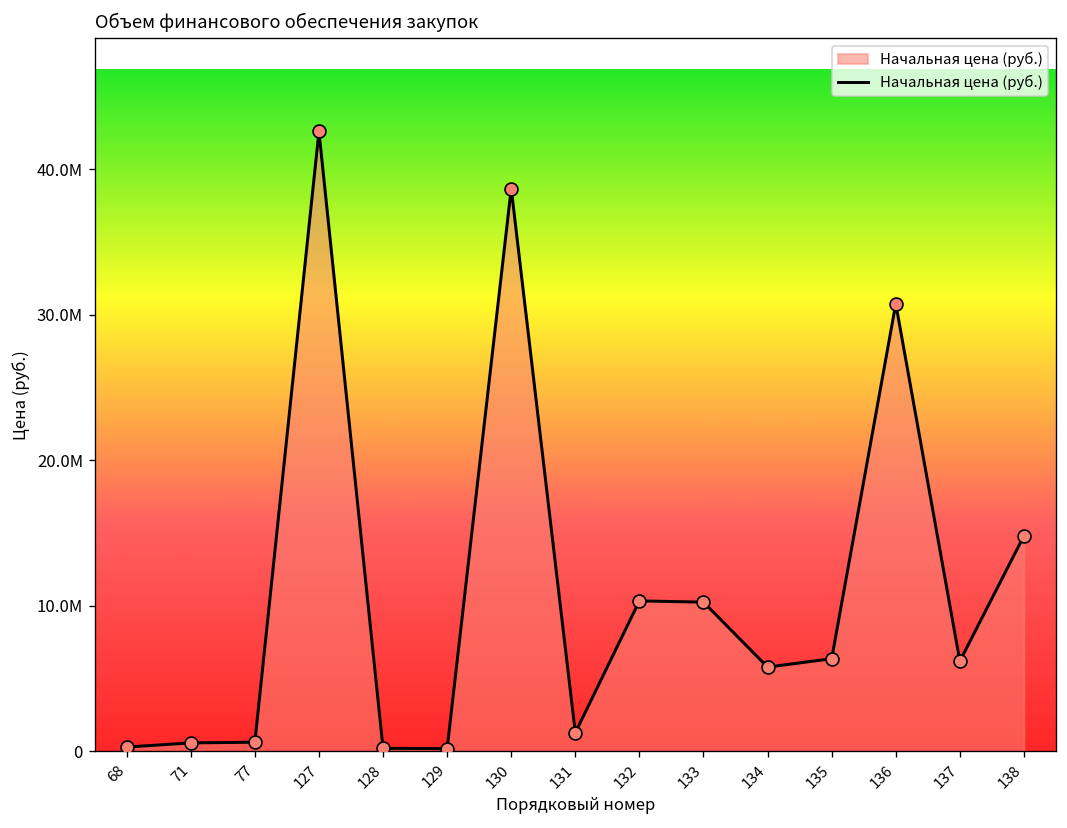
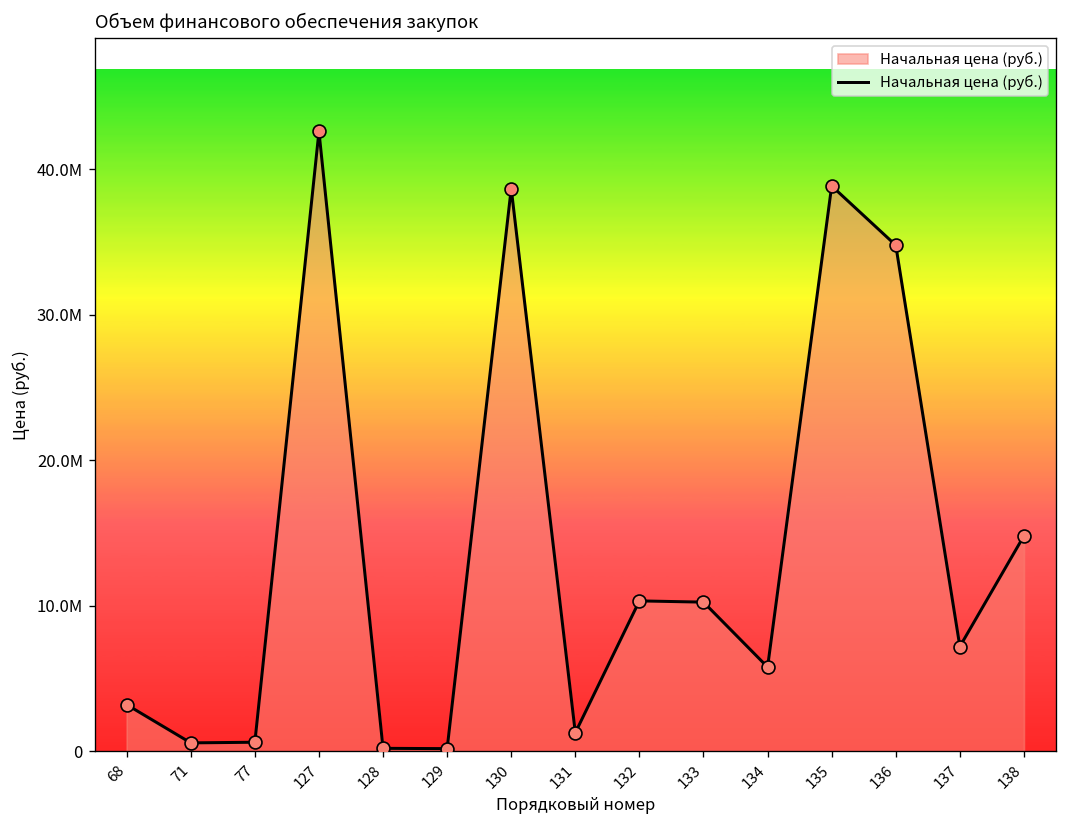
68: 300000 -> 3200000
135: 6400000 -> 38900000
136: 30800000 -> 34800000
137: 6200000 -> 7200000
